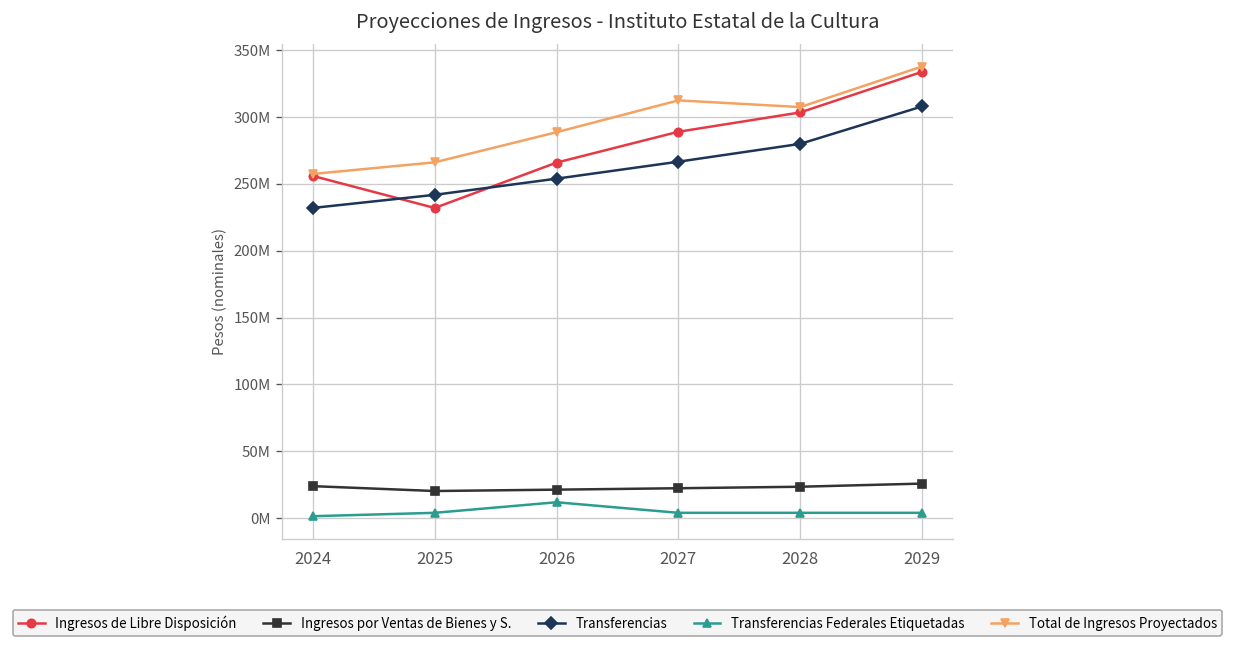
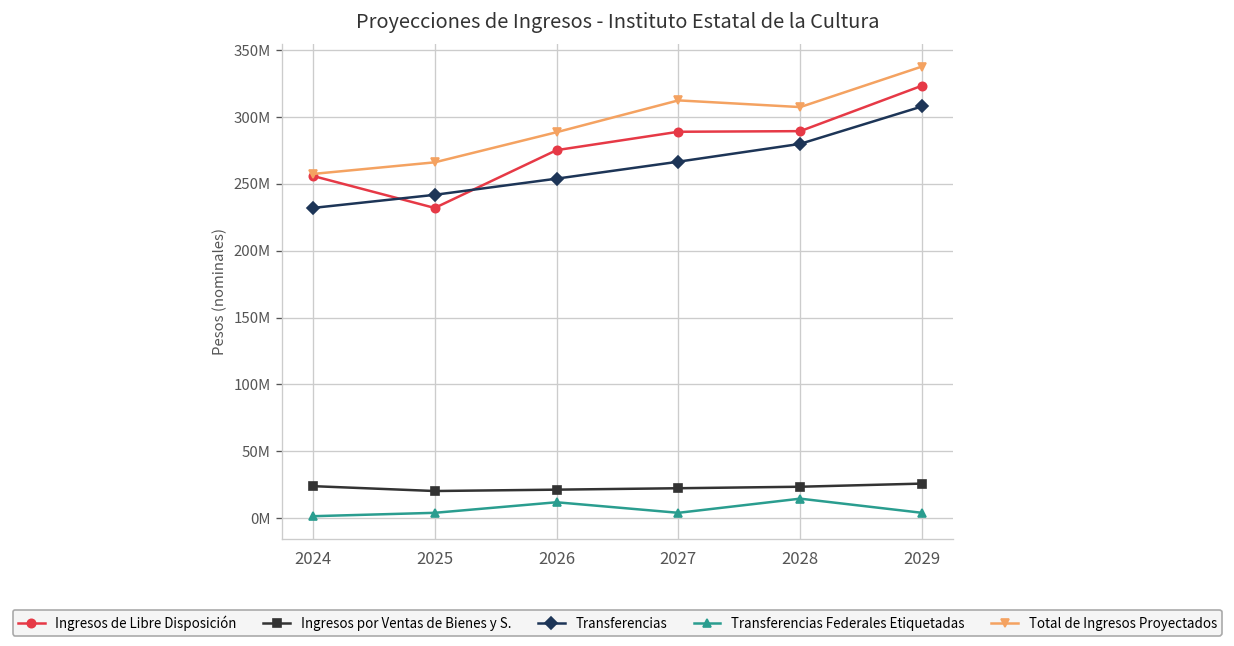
Ingresos de Libre Disposición, 2026: 266000000 -> 275000000
Ingresos de Libre Disposición, 2028: 303000000 -> 289000000
Transferencias Federales Etiquetadas, 2028: 4000000 -> 15000000
Ingresos de Libre Disposición, 2029: 334000000 -> 323000000
